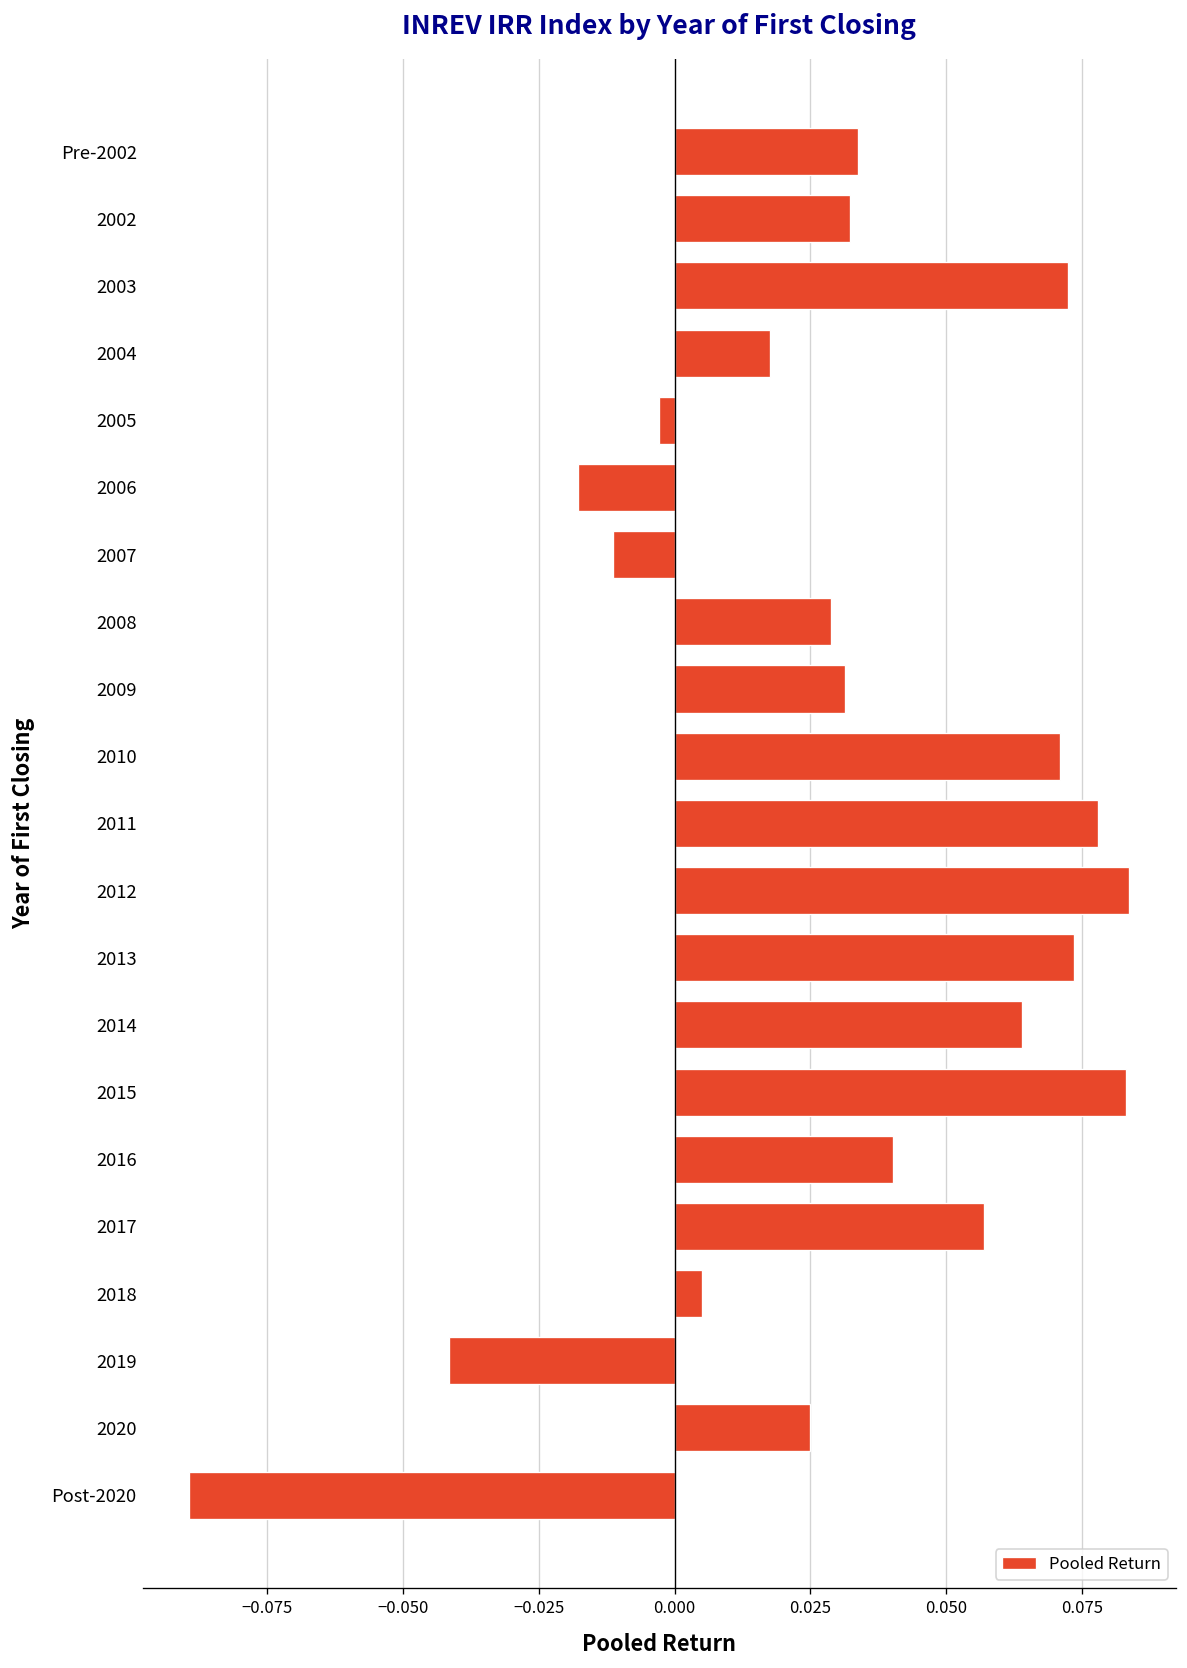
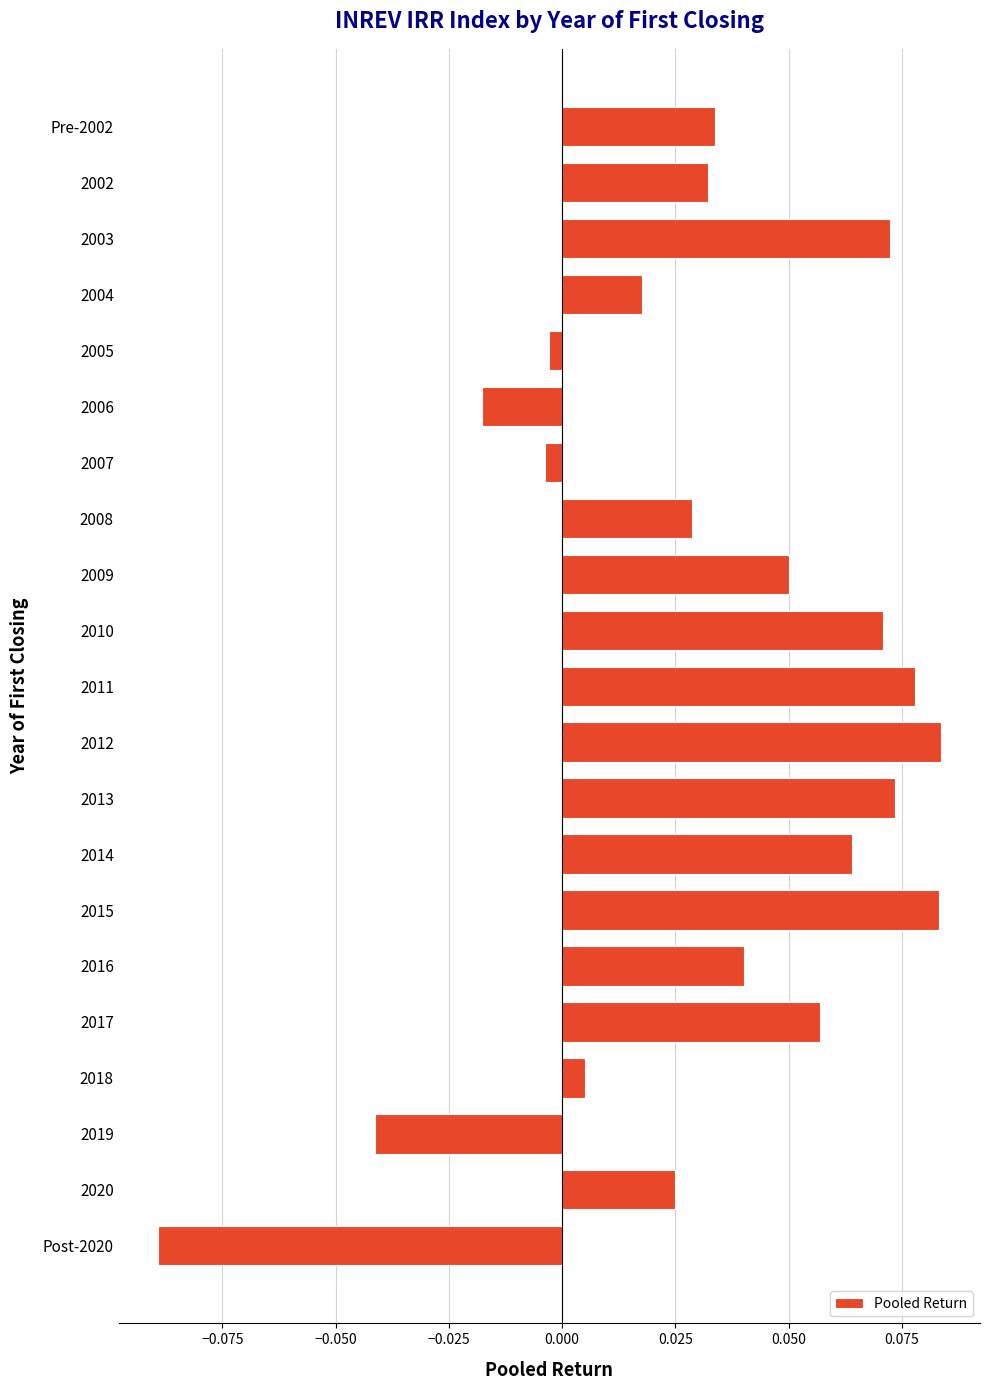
2007: -0.011 -> -0.004
2009: 0.031 -> 0.050
